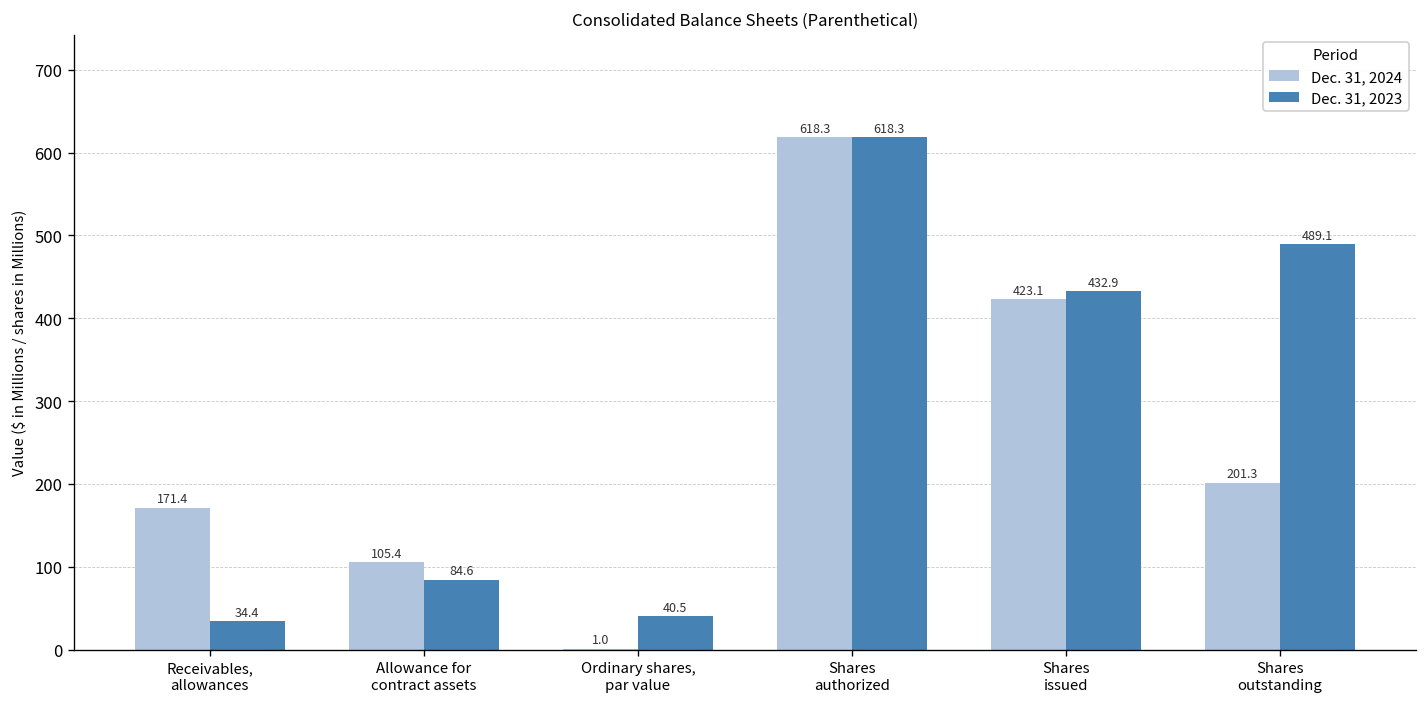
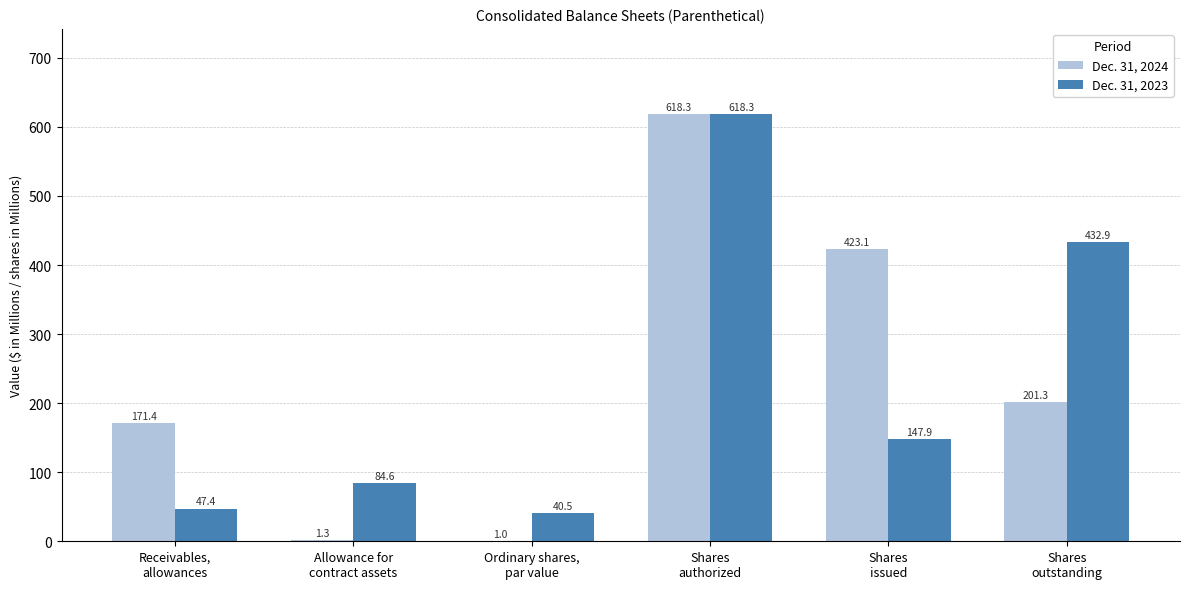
Dec. 31, 2023, Receivables, allowances: 34.4 -> 47.4
Dec. 31, 2024, Allowance for contract assets: 105.4 -> 1.3
Dec. 31, 2023, Shares issued: 432.9 -> 147.9
Dec. 31, 2023, Shares outstanding: 489.1 -> 432.9
